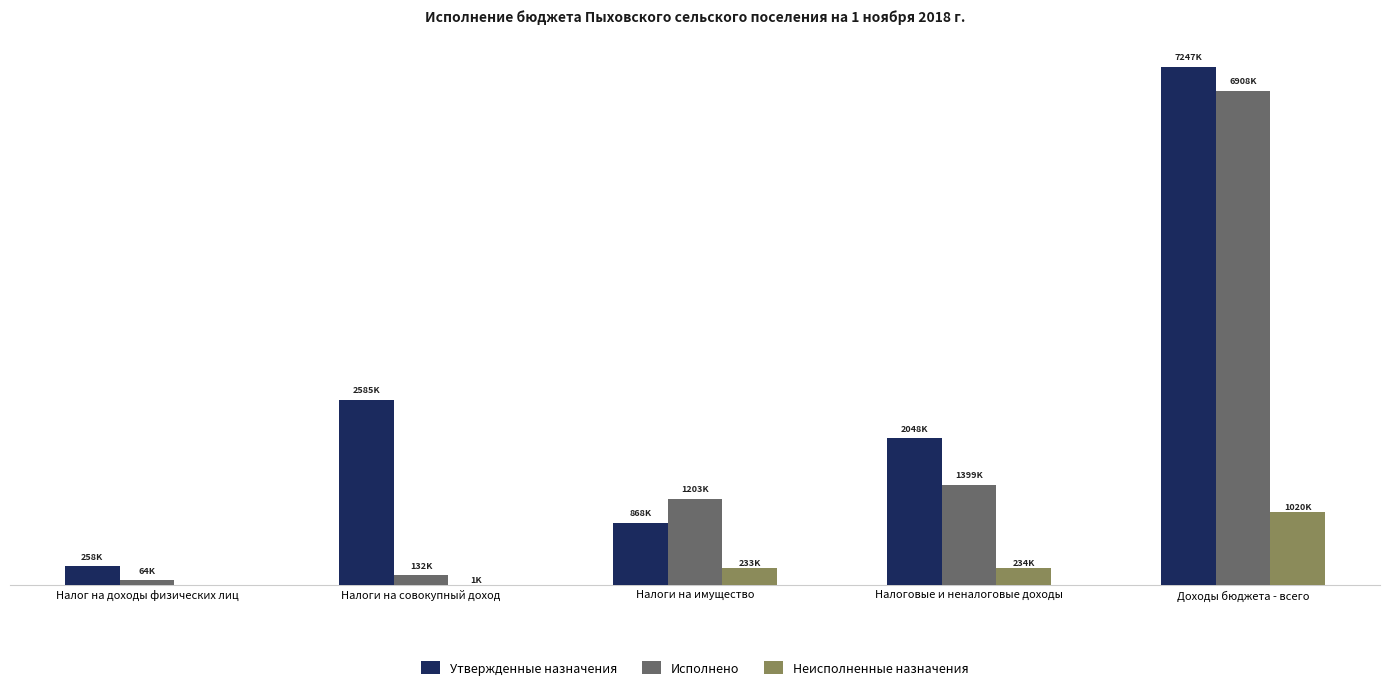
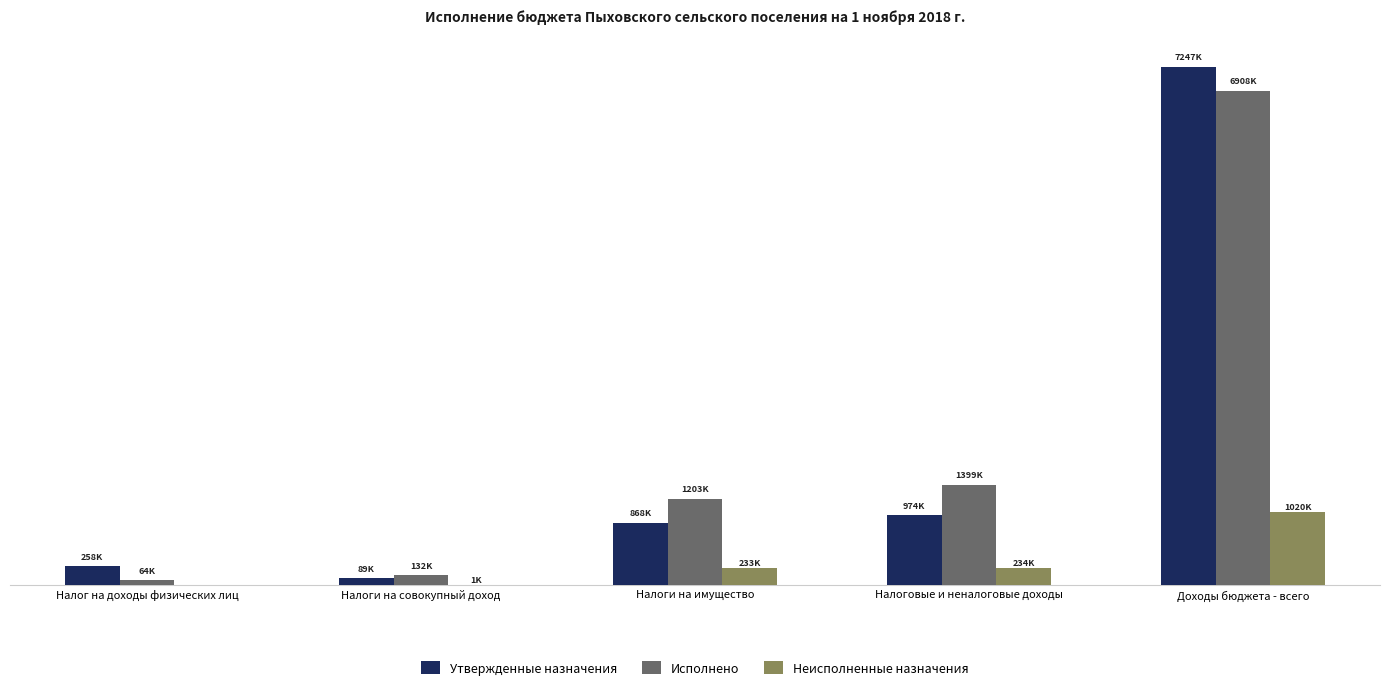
Утвержденные назначения, Налоги на совокупный доход: 2585K -> 89K
Утвержденные назначения, Налоговые и неналоговые доходы: 2048K -> 974K
